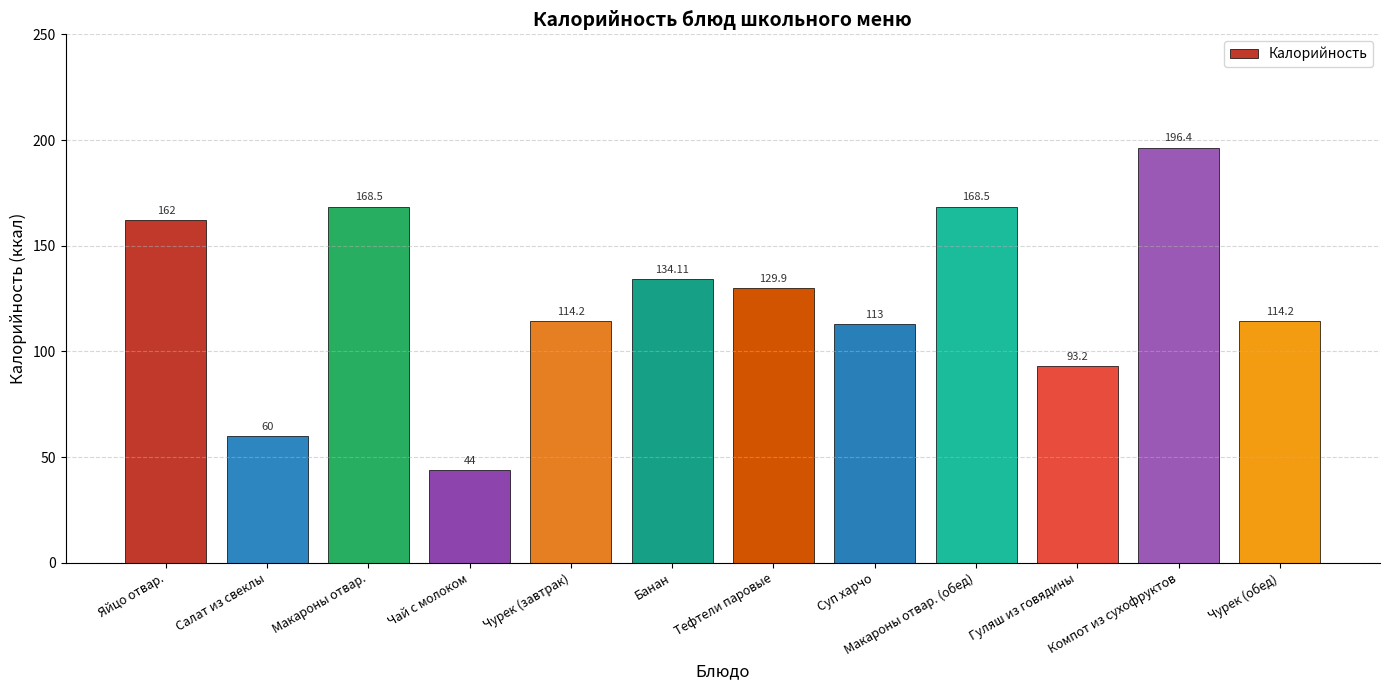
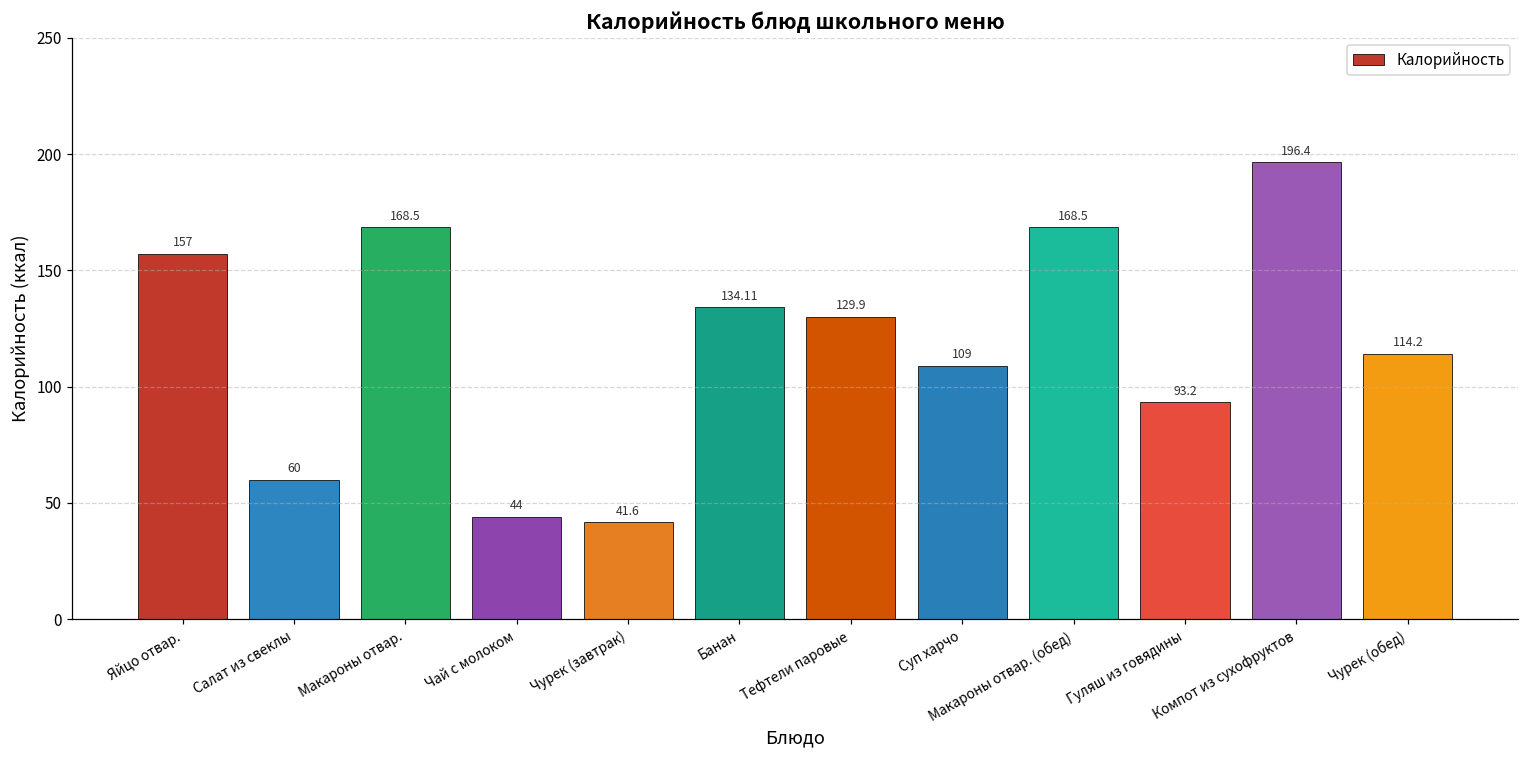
Яйцо отвар.: 162 -> 157
Чурек (завтрак): 114.2 -> 41.6
Суп харчо: 113 -> 109
